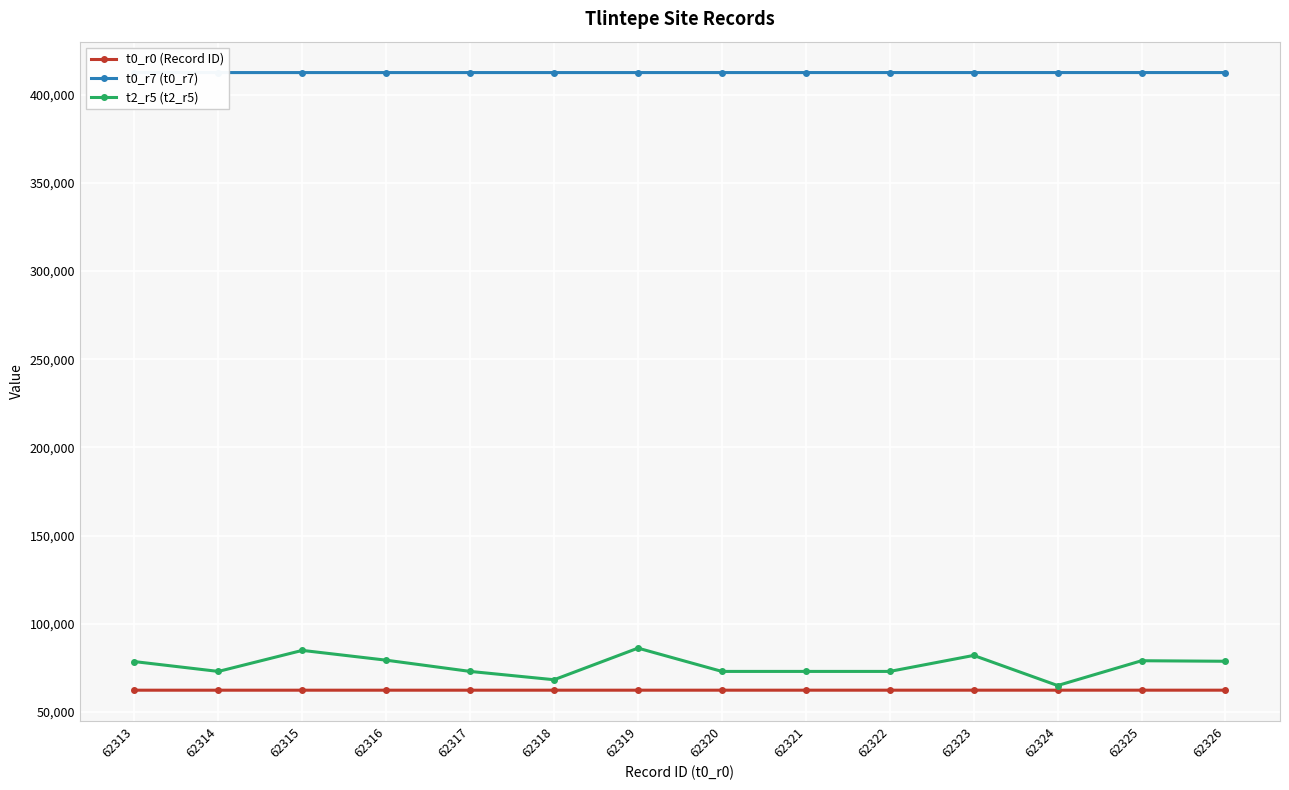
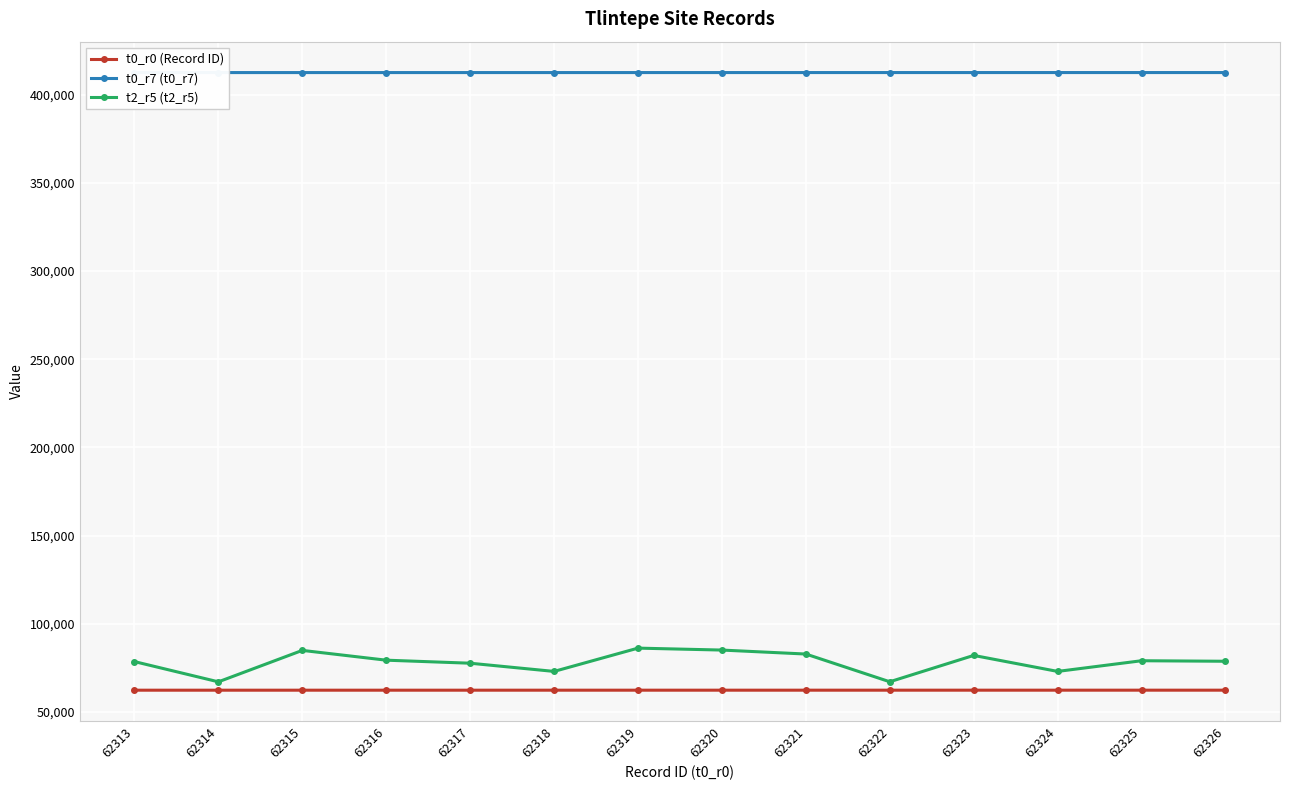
t2_r5 (t2_r5), 62314: 73,000 -> 67,000
t2_r5 (t2_r5), 62317: 73,000 -> 78,000
t2_r5 (t2_r5), 62318: 68,000 -> 73,000
t2_r5 (t2_r5), 62320: 73,000 -> 85,000
t2_r5 (t2_r5), 62321: 73,000 -> 83,000
t2_r5 (t2_r5), 62322: 73,000 -> 67,000
t2_r5 (t2_r5), 62324: 65,000 -> 73,000
